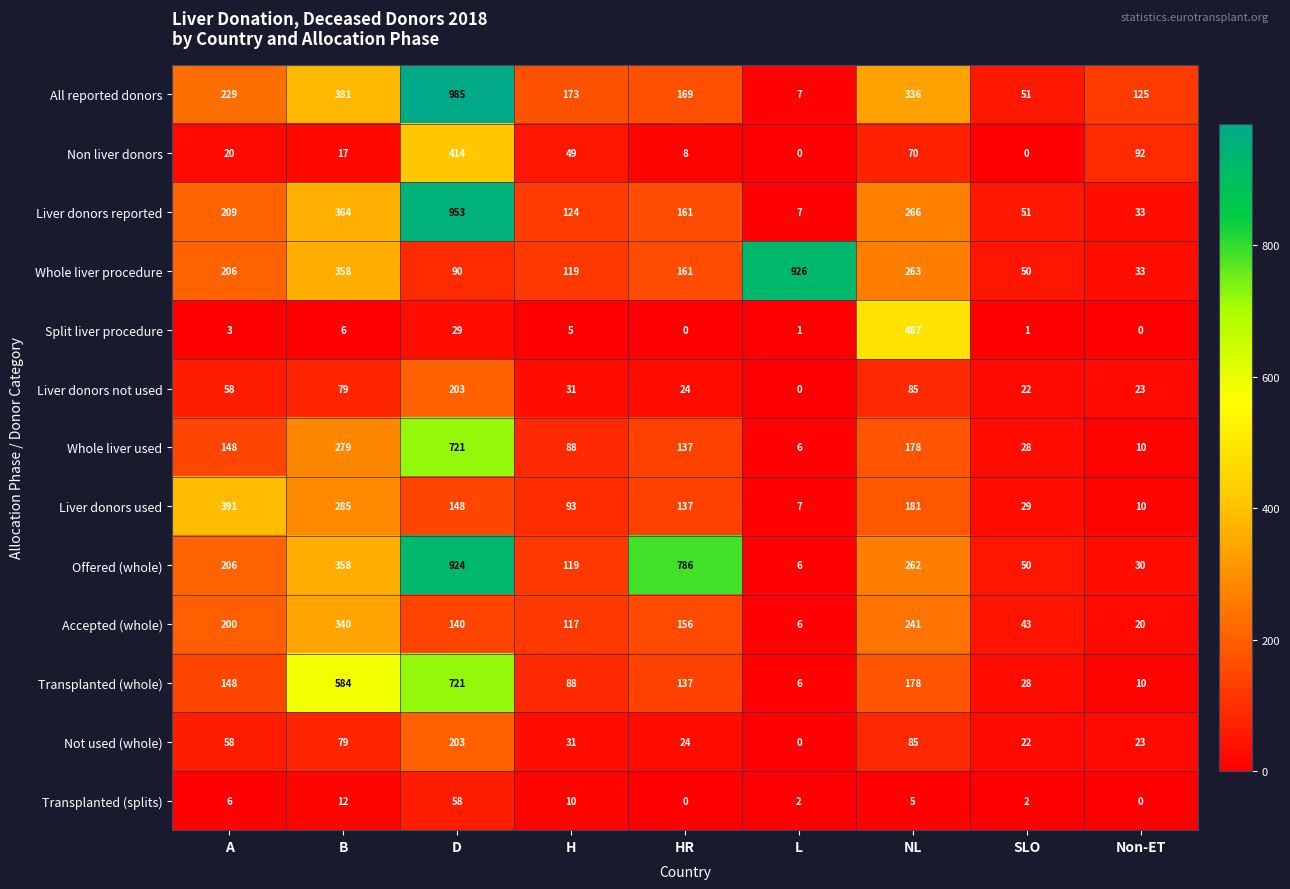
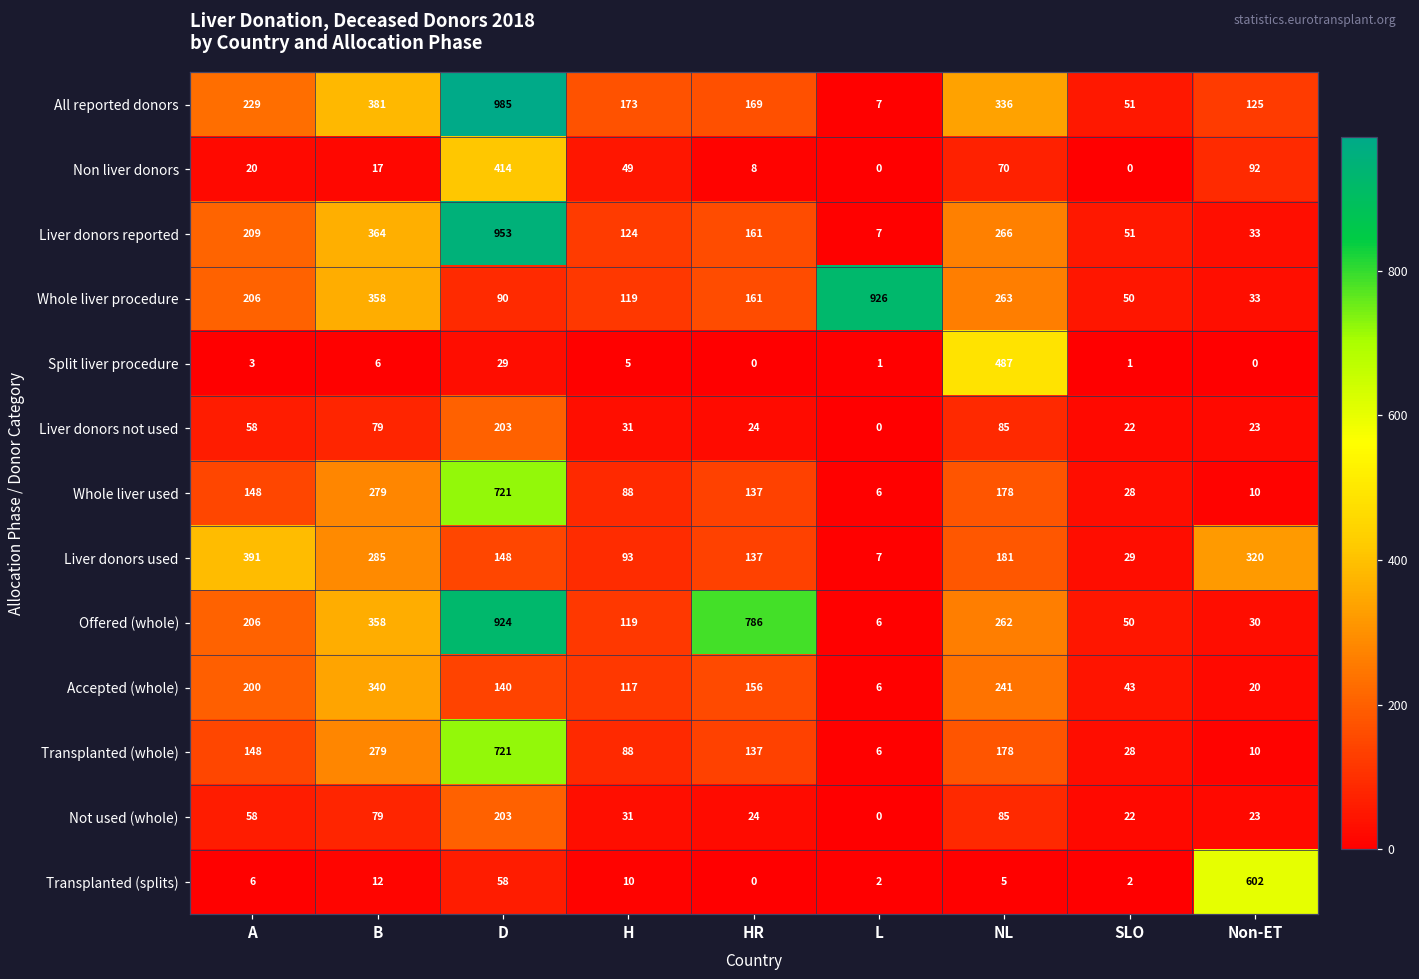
Liver donors used, Non-ET: 10 -> 320
Transplanted (whole), B: 584 -> 279
Transplanted (splits), Non-ET: 0 -> 602
